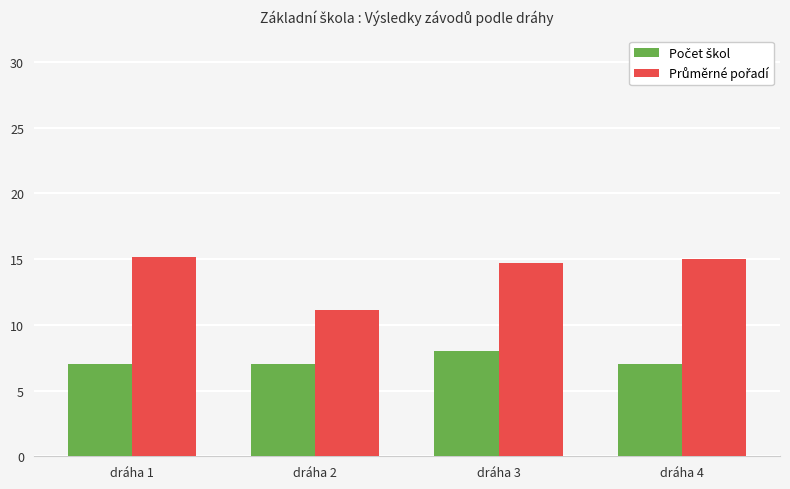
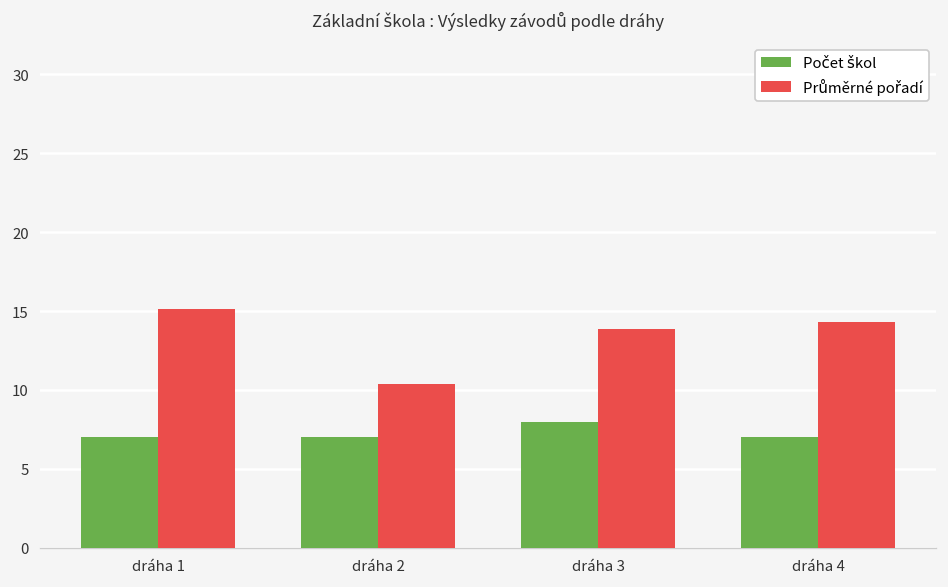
Průměrné pořadí, dráha 2: 11.1 -> 10.4
Průměrné pořadí, dráha 3: 14.7 -> 13.9
Průměrné pořadí, dráha 4: 15.0 -> 14.3
